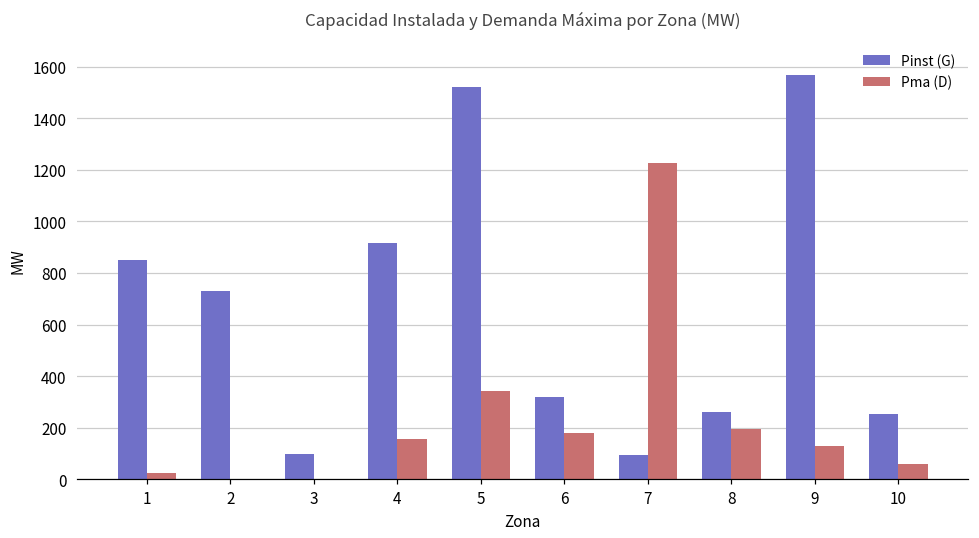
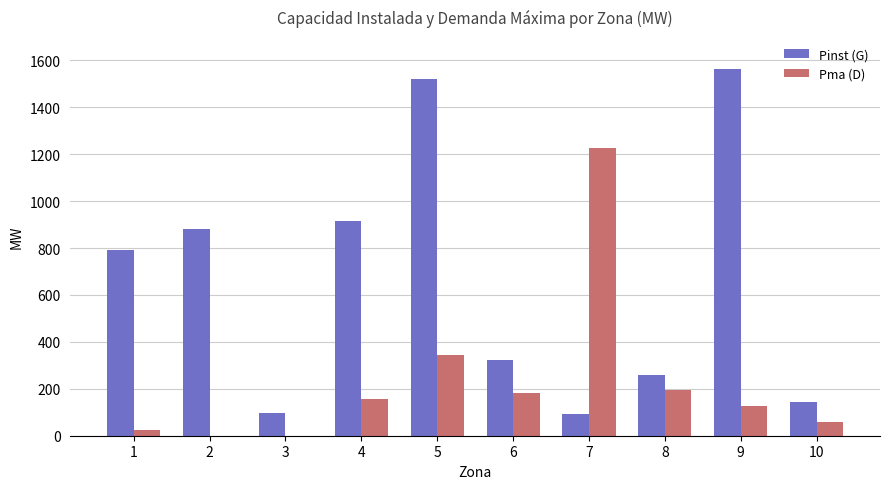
Pinst (G), 1: 850 -> 790
Pinst (G), 2: 730 -> 880
Pinst (G), 10: 250 -> 150
